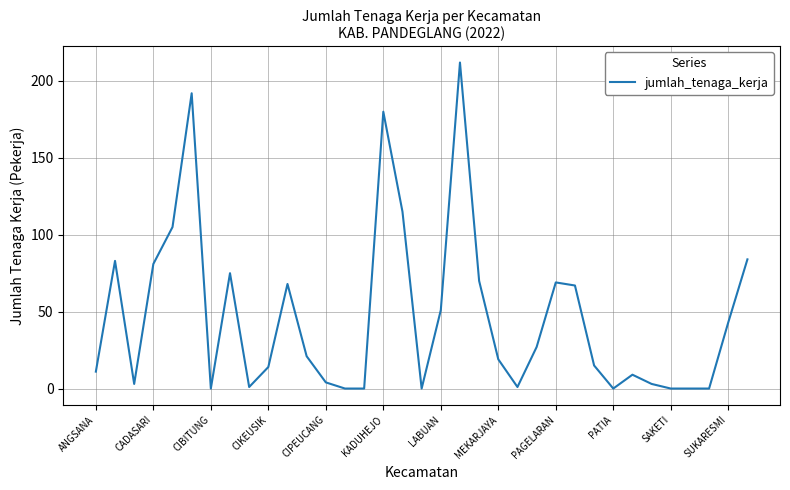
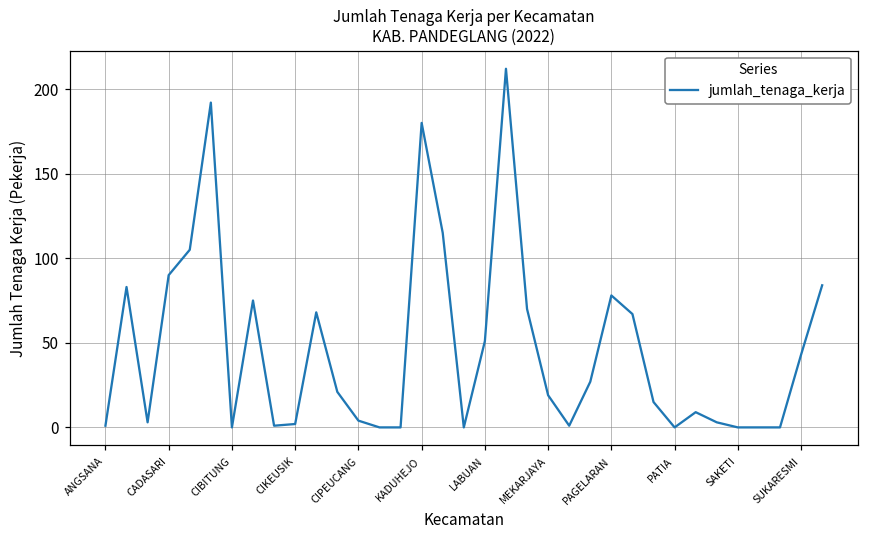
ANGSANA: 11 -> 1
CADASARI: 81 -> 90
CIKEUSIK: 14 -> 2
PAGELARAN: 69 -> 78
